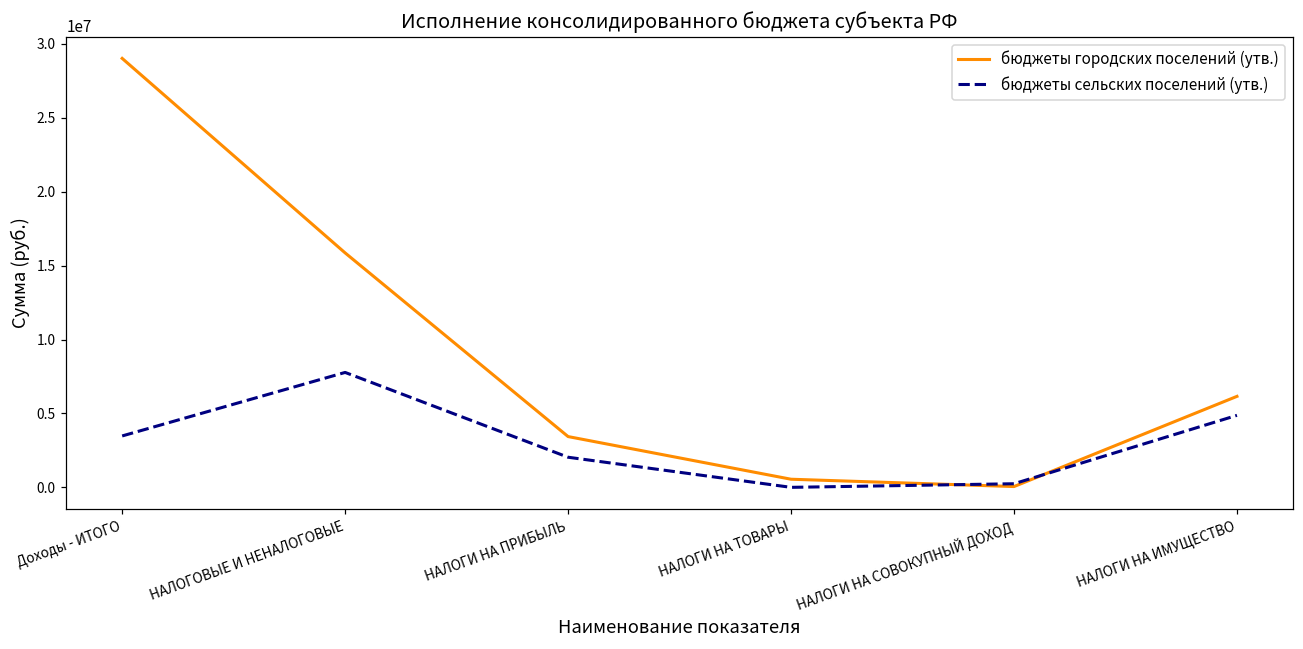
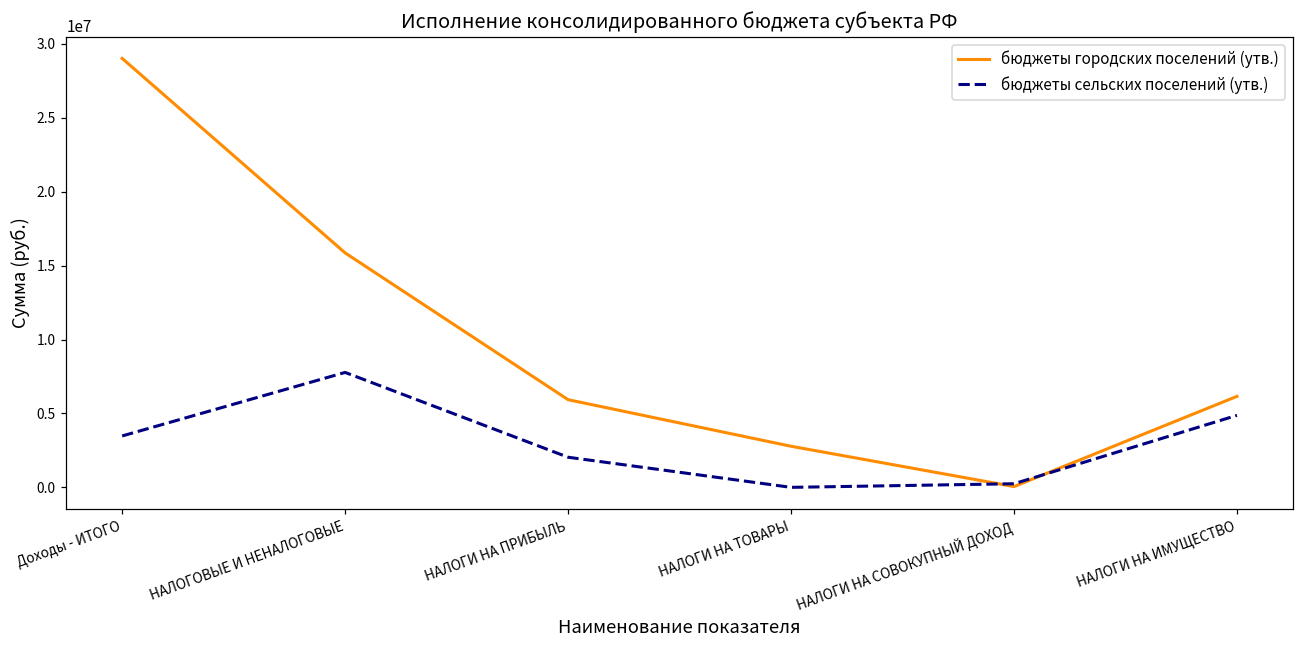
бюджеты городских поселений (утв.), НАЛОГИ НА ПРИБЫЛЬ: 3400000 -> 5900000
бюджеты городских поселений (утв.), НАЛОГИ НА ТОВАРЫ: 500000 -> 2800000
